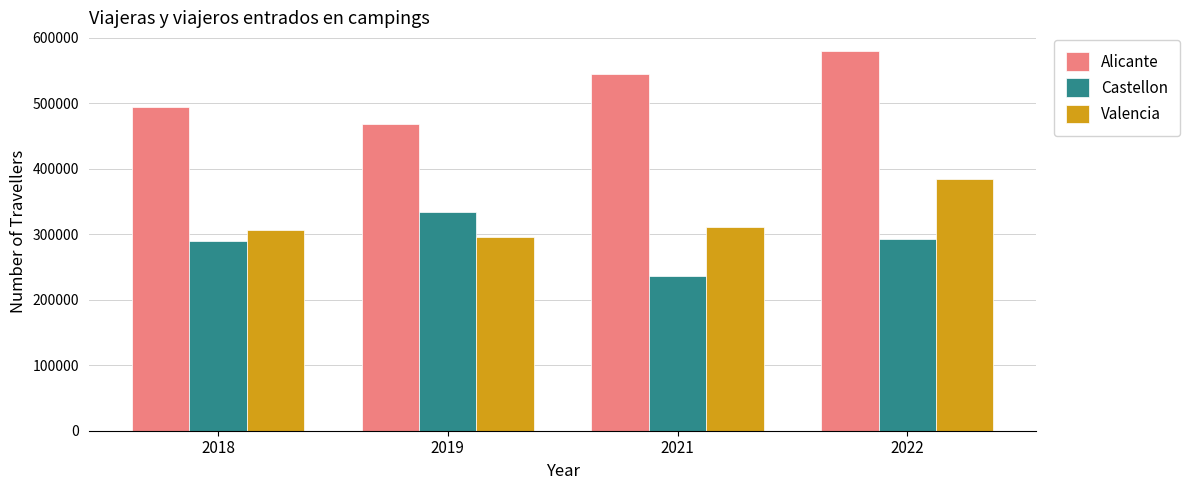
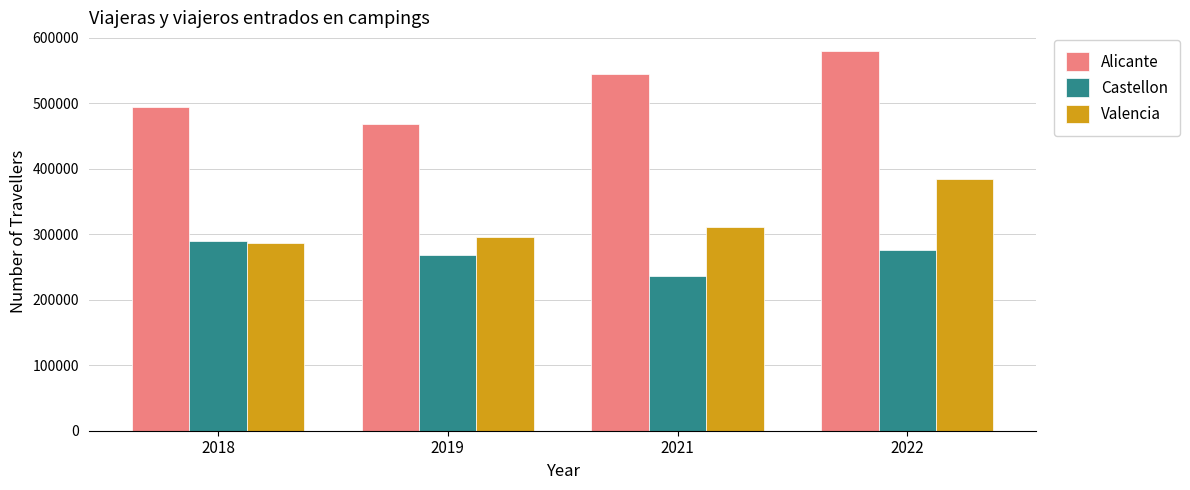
Valencia, 2018: 310000 -> 290000
Castellon, 2019: 330000 -> 270000
Castellon, 2022: 290000 -> 280000
